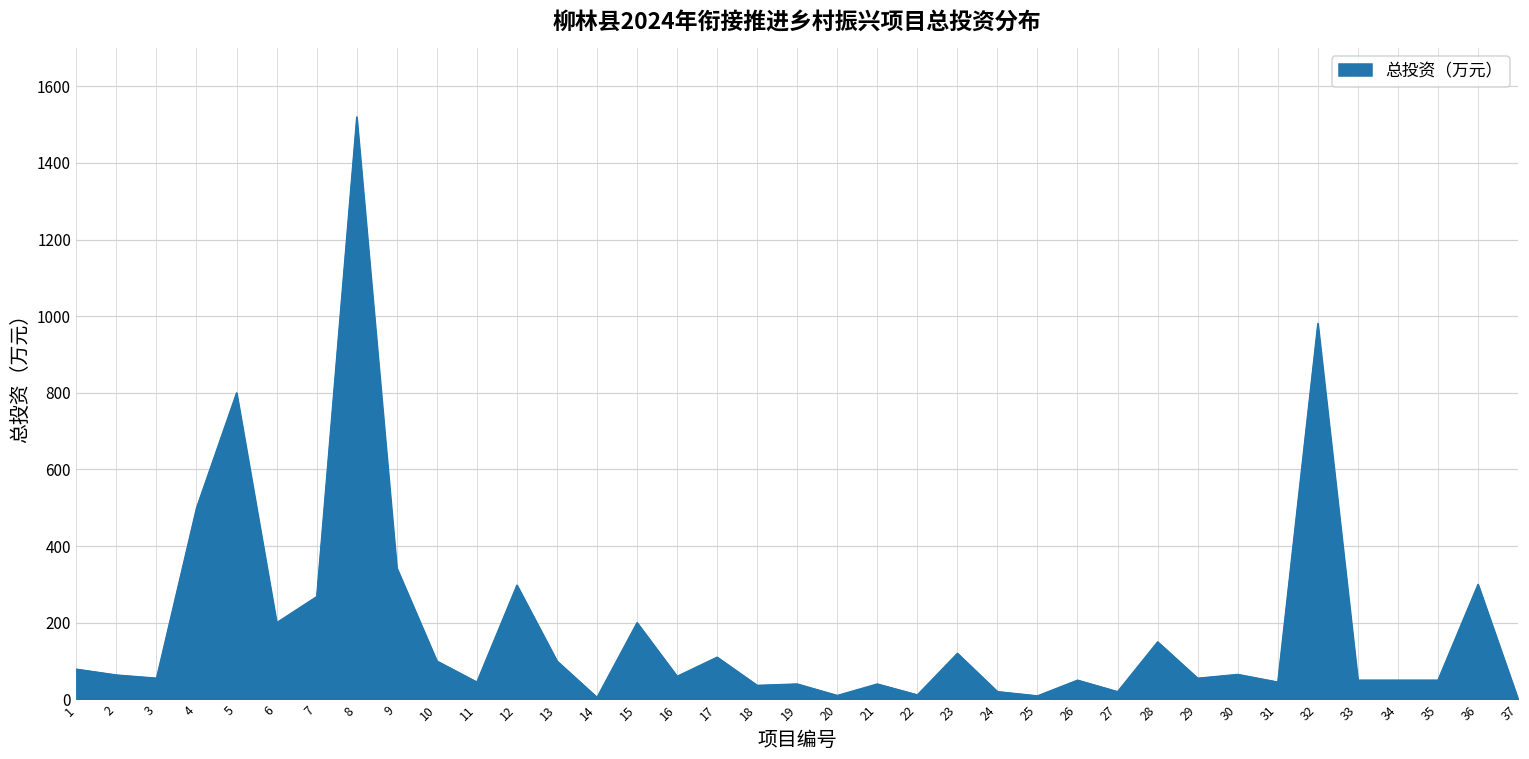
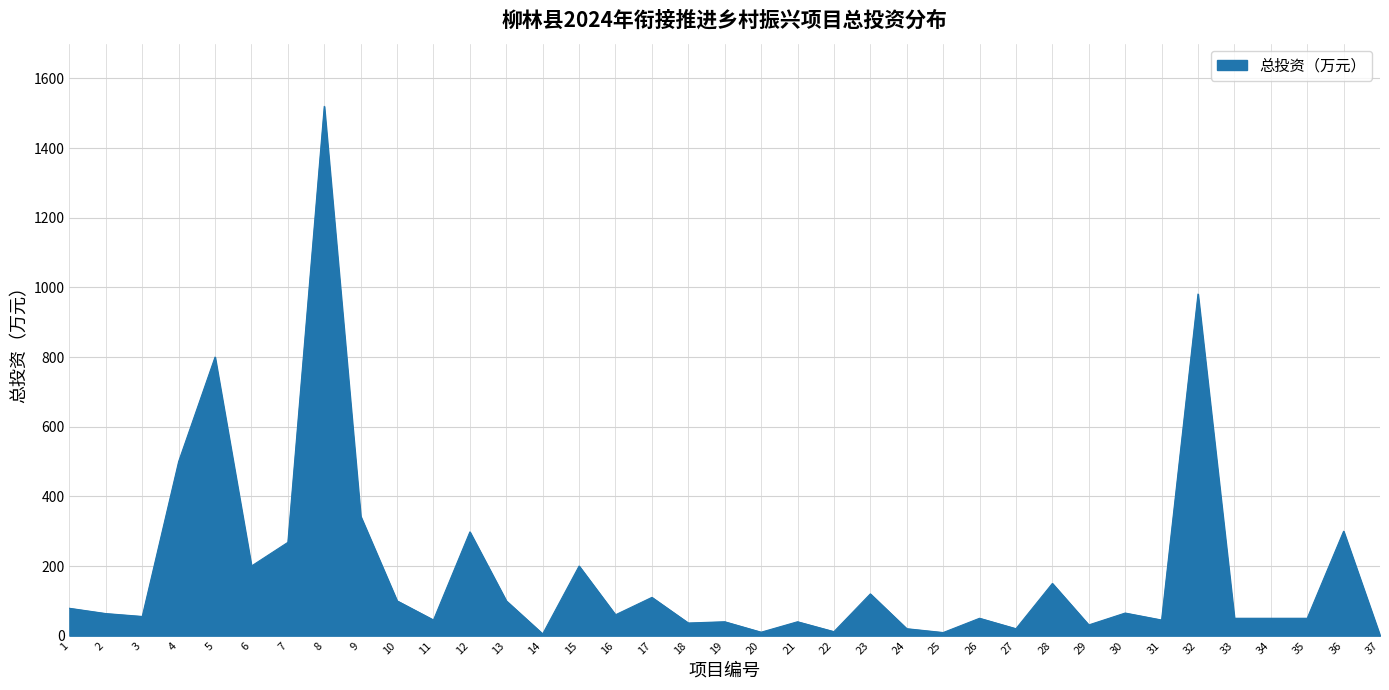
29: 60 -> 30
